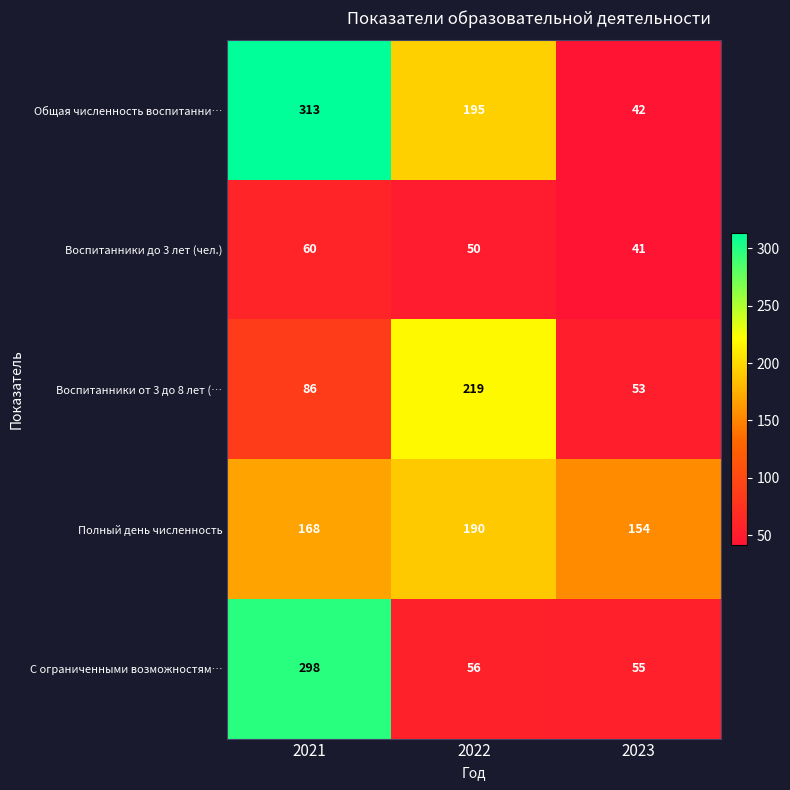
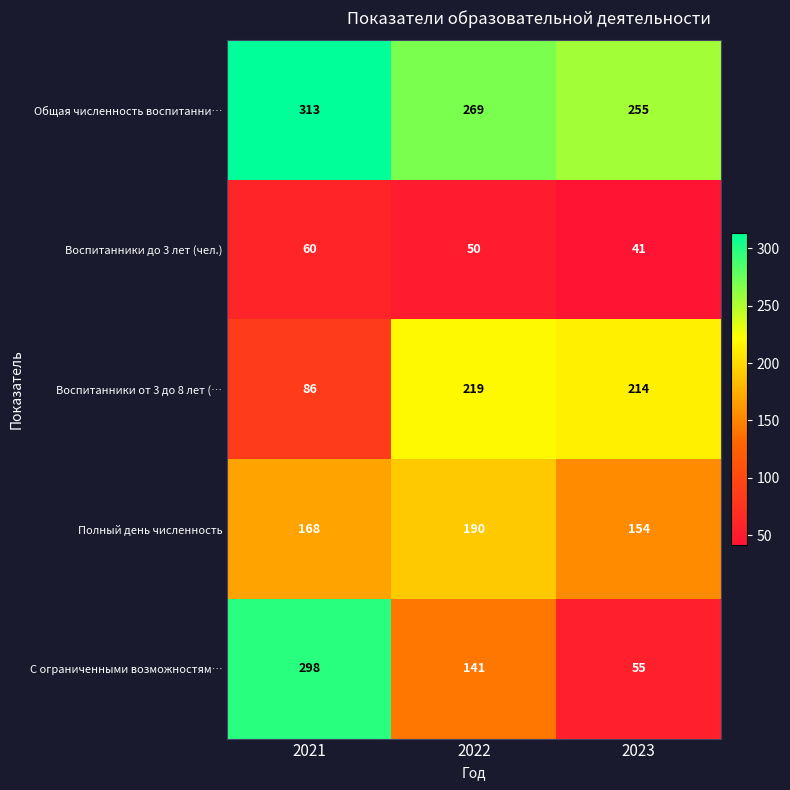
Общая численность воспитанни…, 2022: 195 -> 269
Общая численность воспитанни…, 2023: 42 -> 255
Воспитанники от 3 до 8 лет (…, 2023: 53 -> 214
С ограниченными возможностям…, 2022: 56 -> 141
